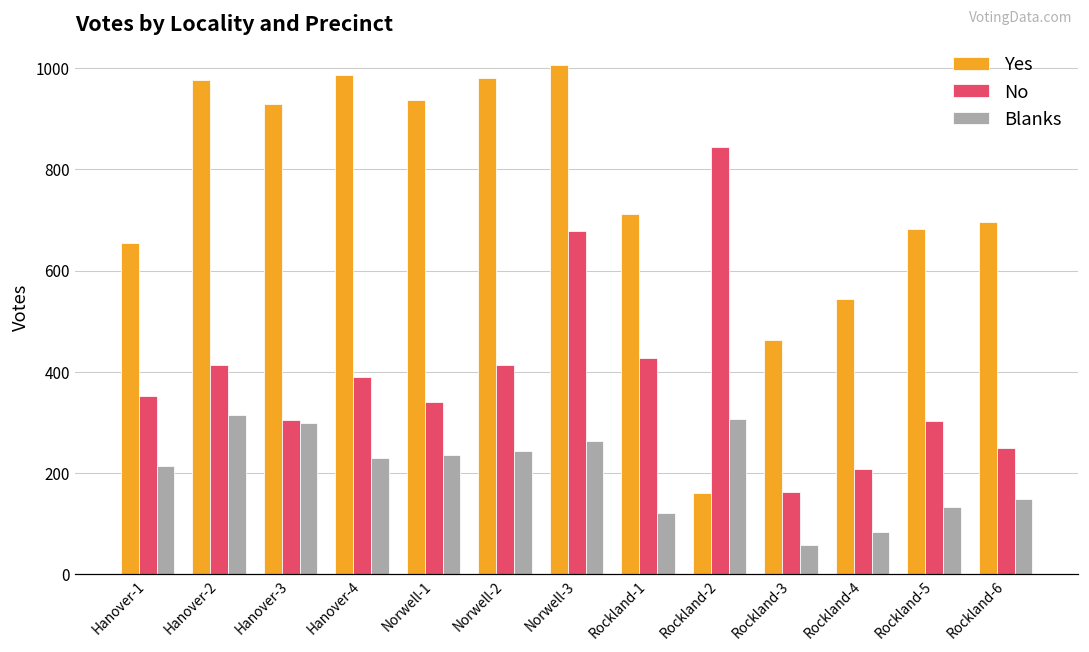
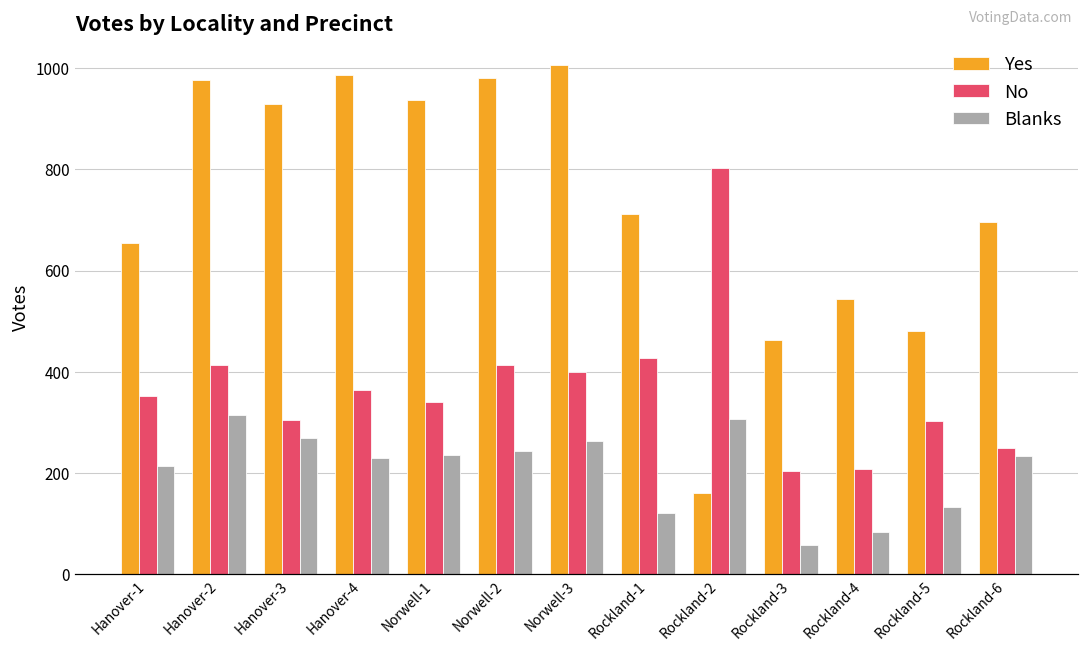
Blanks, Hanover-3: 300 -> 270
No, Hanover-4: 390 -> 360
No, Norwell-3: 680 -> 400
No, Rockland-2: 840 -> 800
No, Rockland-3: 160 -> 200
Yes, Rockland-5: 680 -> 480
Blanks, Rockland-6: 150 -> 230
